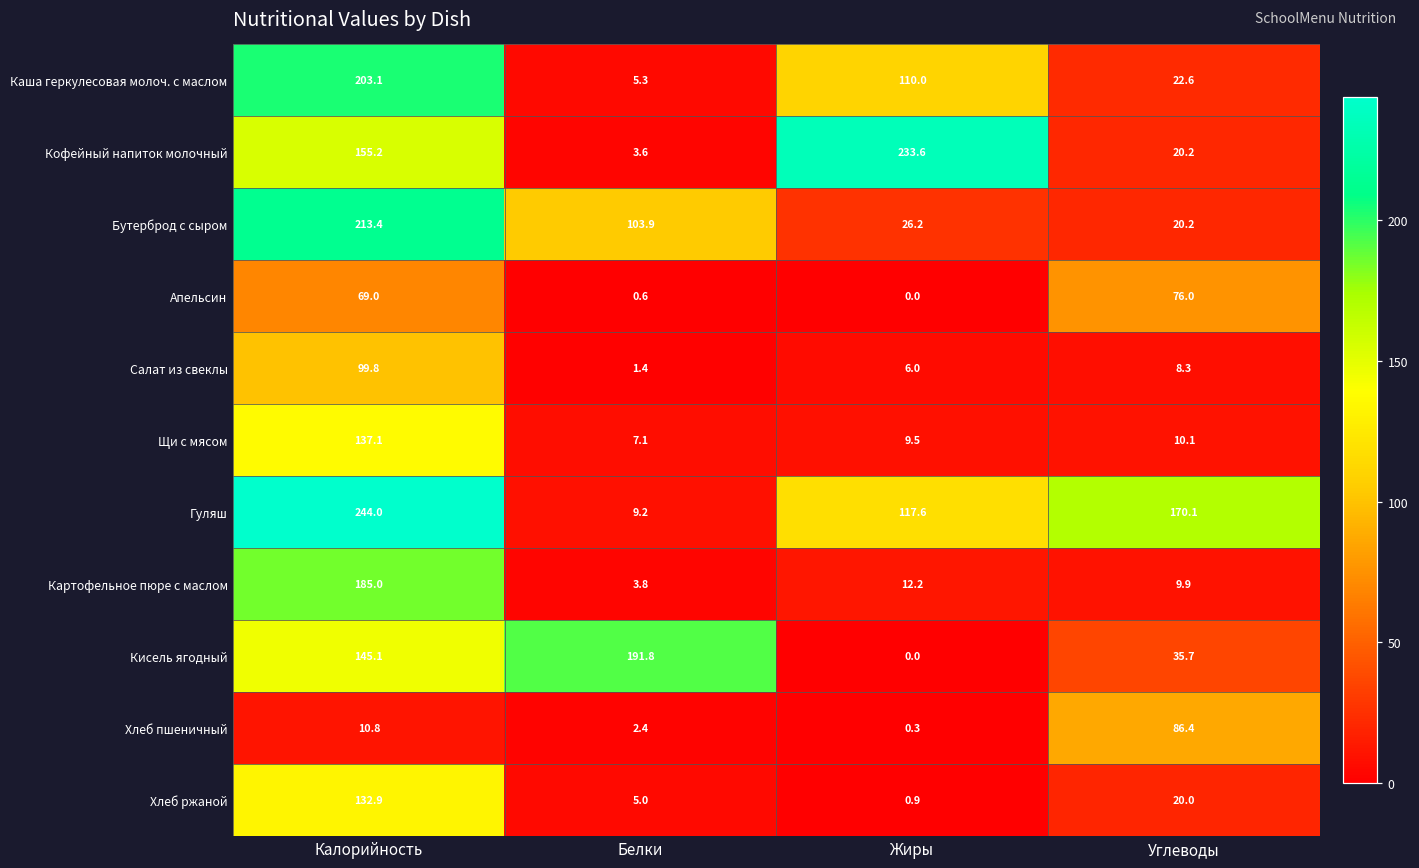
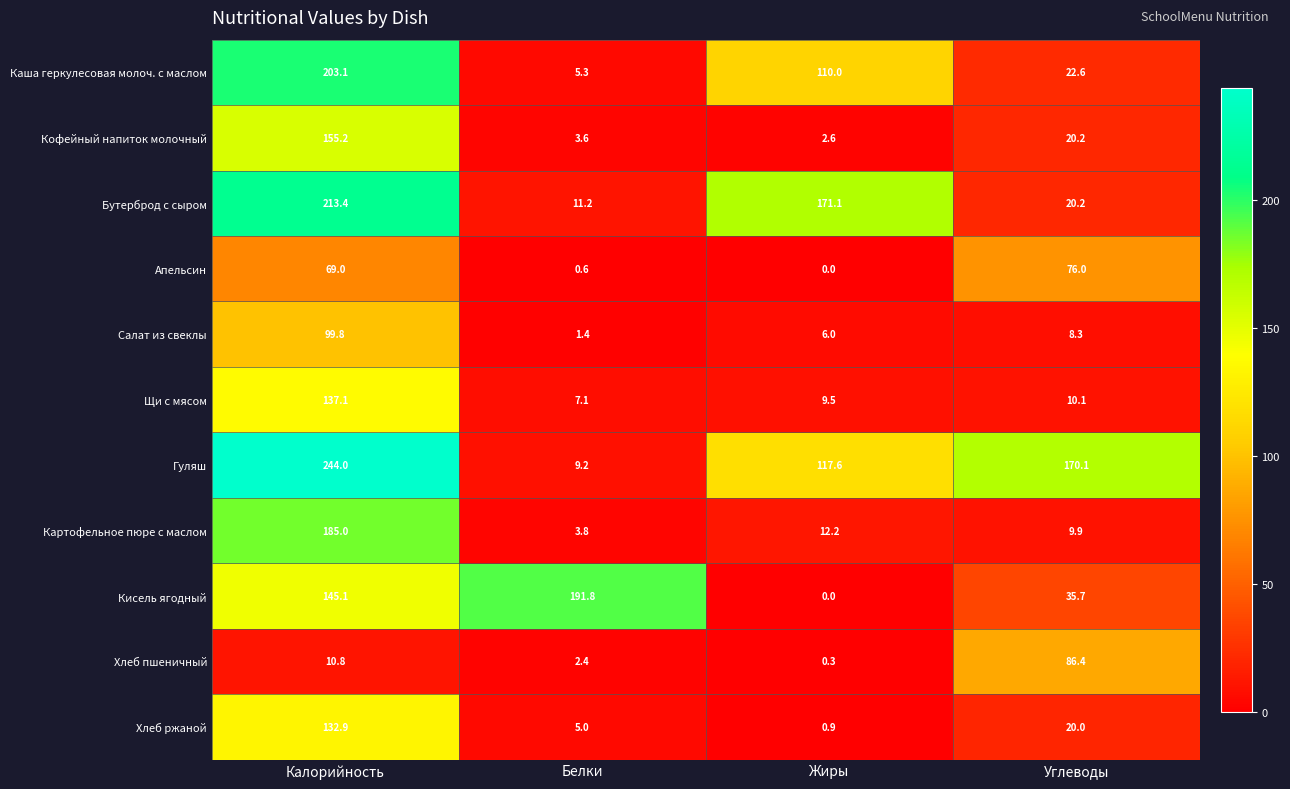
Кофейный напиток молочный, Жиры: 233.6 -> 2.6
Бутерброд с сыром, Белки: 103.9 -> 11.2
Бутерброд с сыром, Жиры: 26.2 -> 171.1
